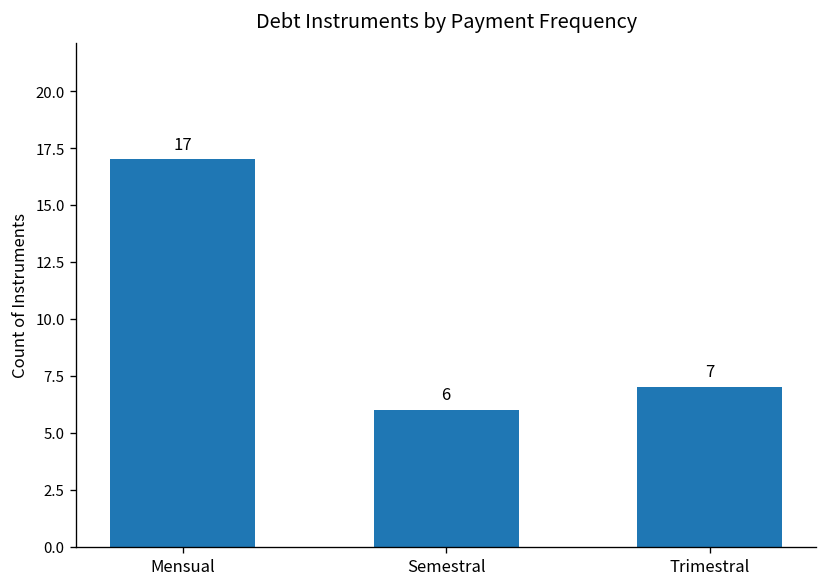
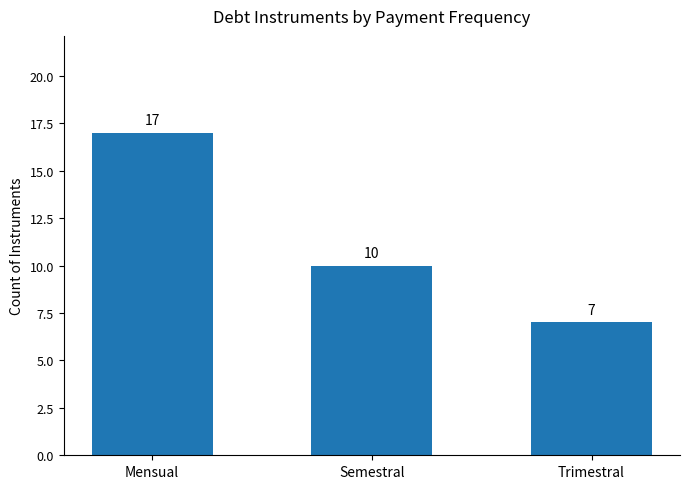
Semestral: 6 -> 10
